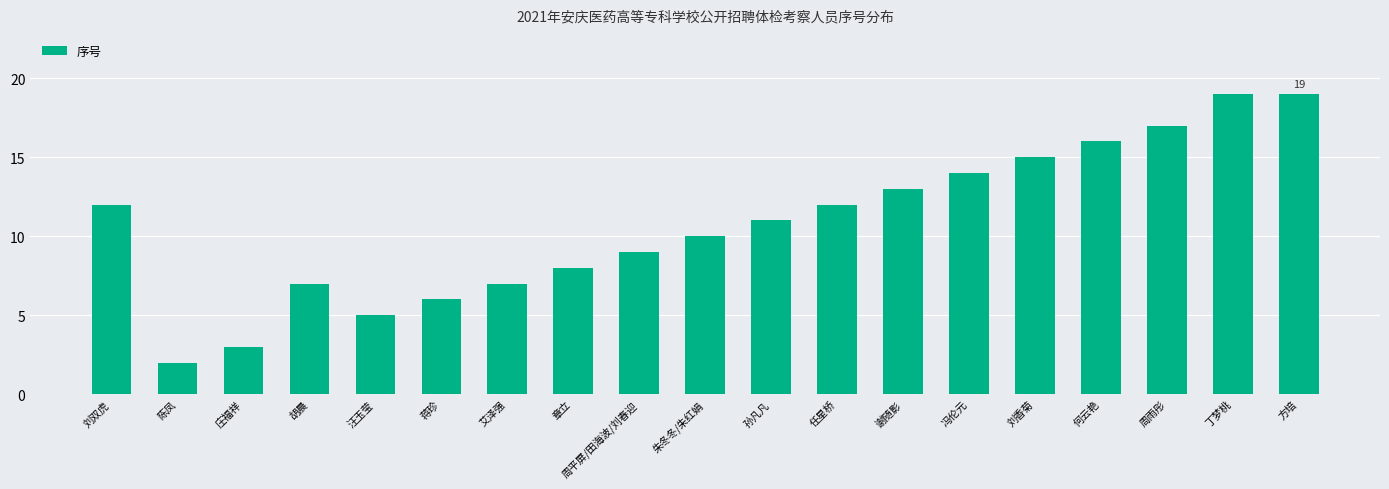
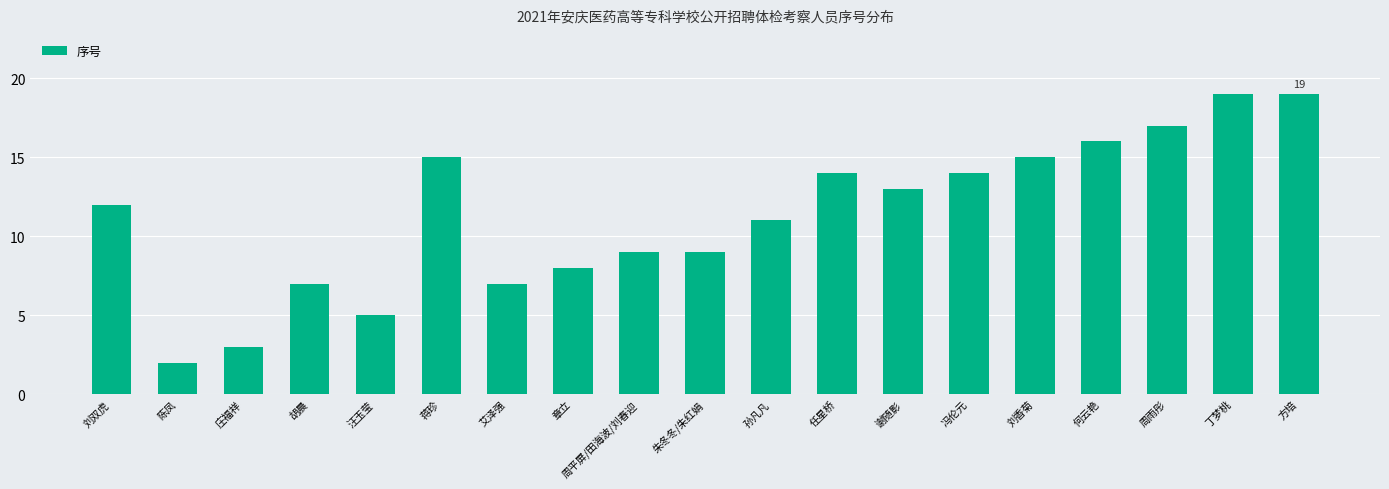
蒋珍: 6 -> 15
朱冬冬/朱红娟: 10 -> 9
任星桥: 12 -> 14
